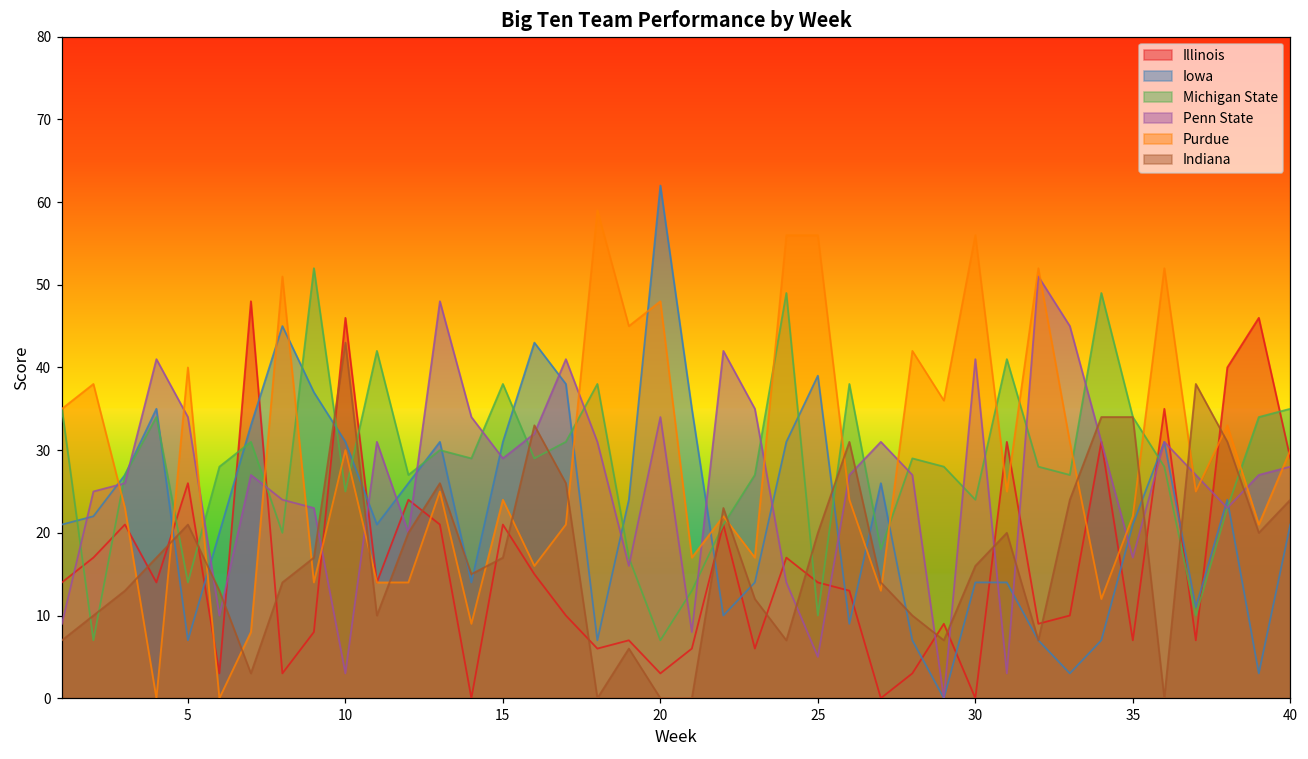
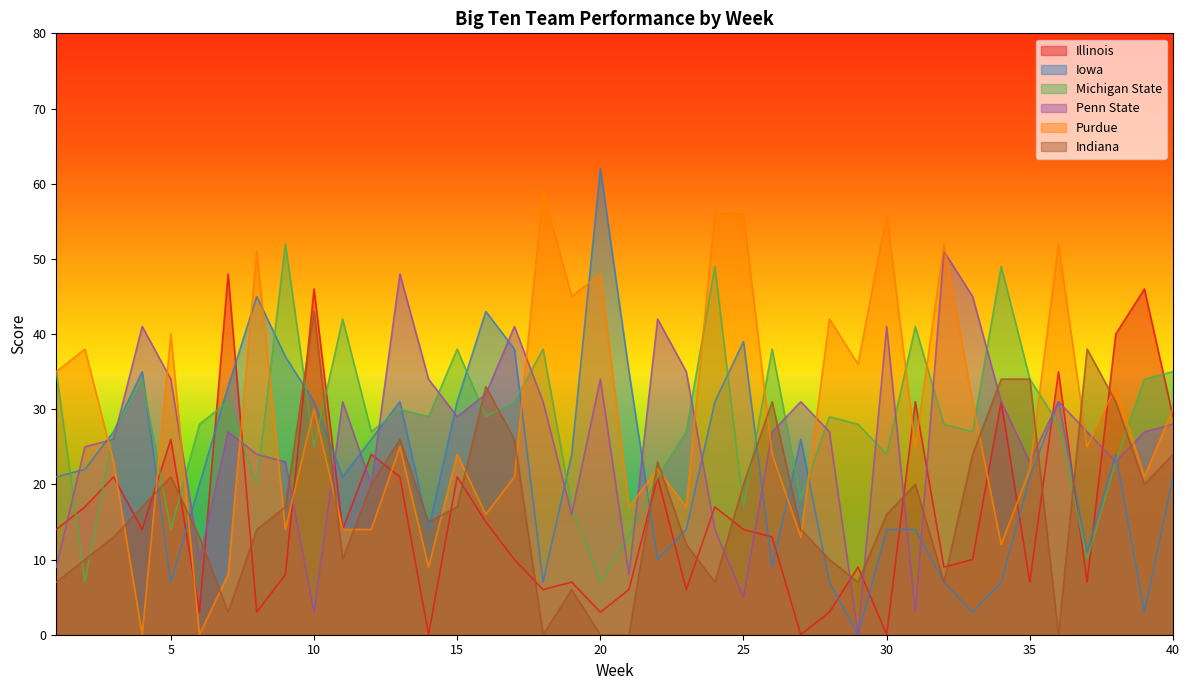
Michigan State, 25: 10 -> 17
Penn State, 35: 17 -> 23
